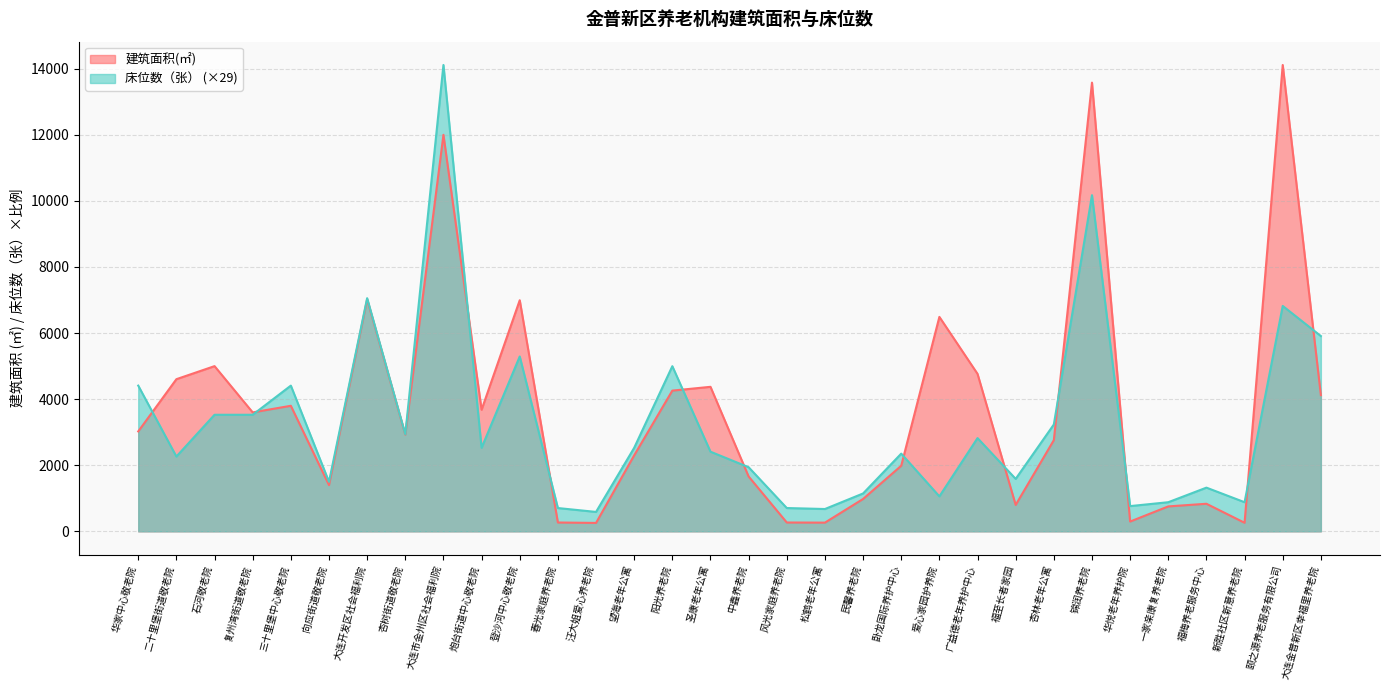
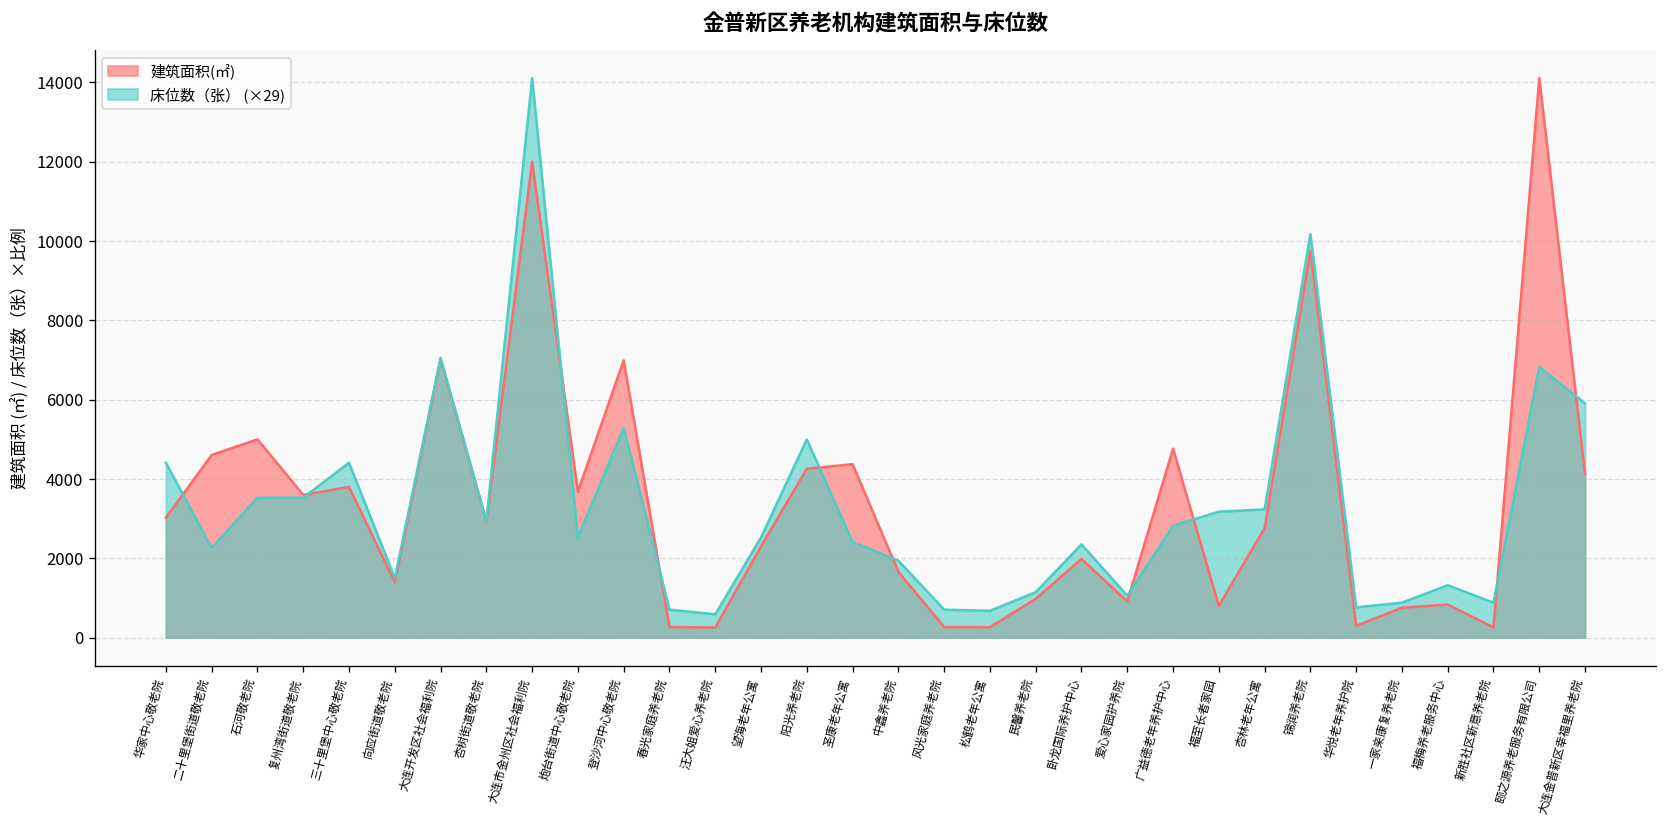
建筑面积(㎡), 爱心家园护养院: 6500 -> 900
床位数（张） (×29), 福至长者家园: 1600 -> 3200
建筑面积(㎡), 锦润养老院: 13600 -> 9800
